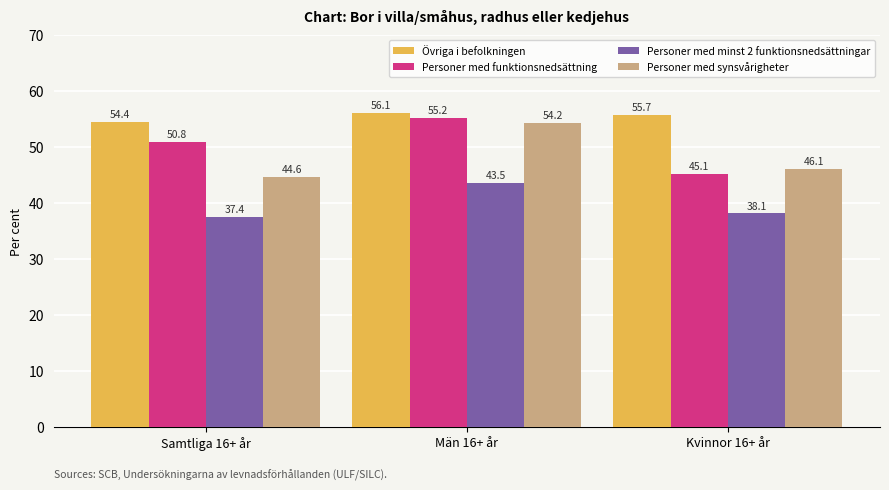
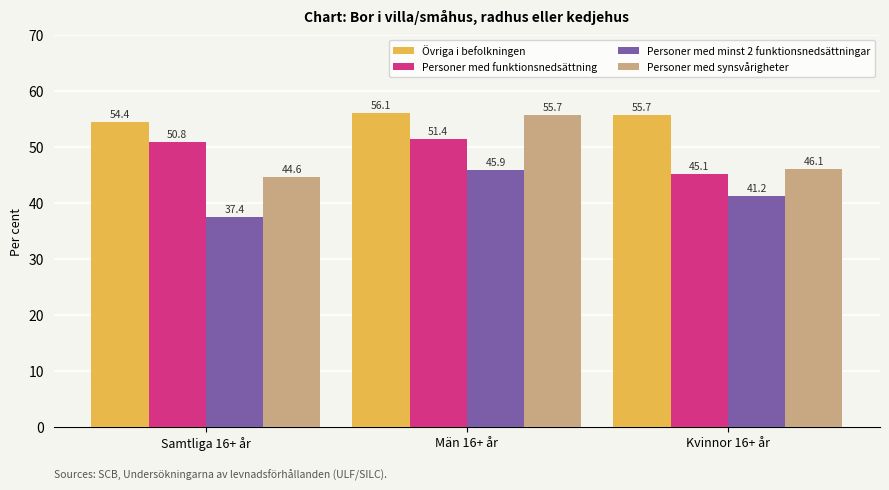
Personer med funktionsnedsättning, Män 16+ år: 55.2 -> 51.4
Personer med minst 2 funktionsnedsättningar, Män 16+ år: 43.5 -> 45.9
Personer med synsvårigheter, Män 16+ år: 54.2 -> 55.7
Personer med minst 2 funktionsnedsättningar, Kvinnor 16+ år: 38.1 -> 41.2
